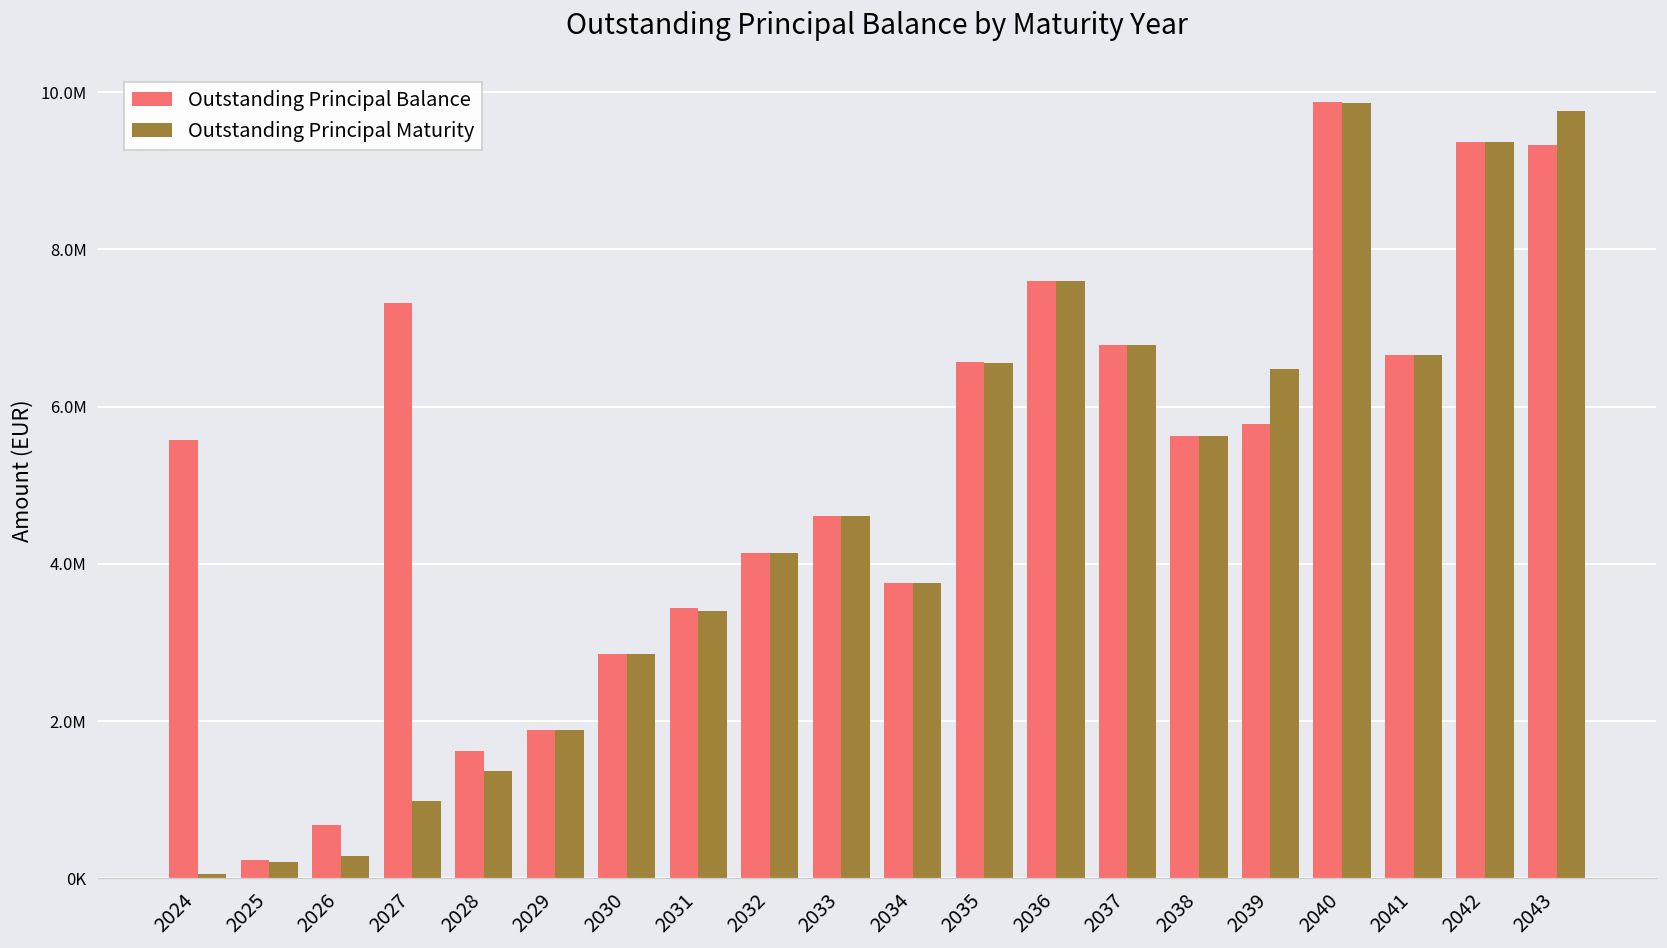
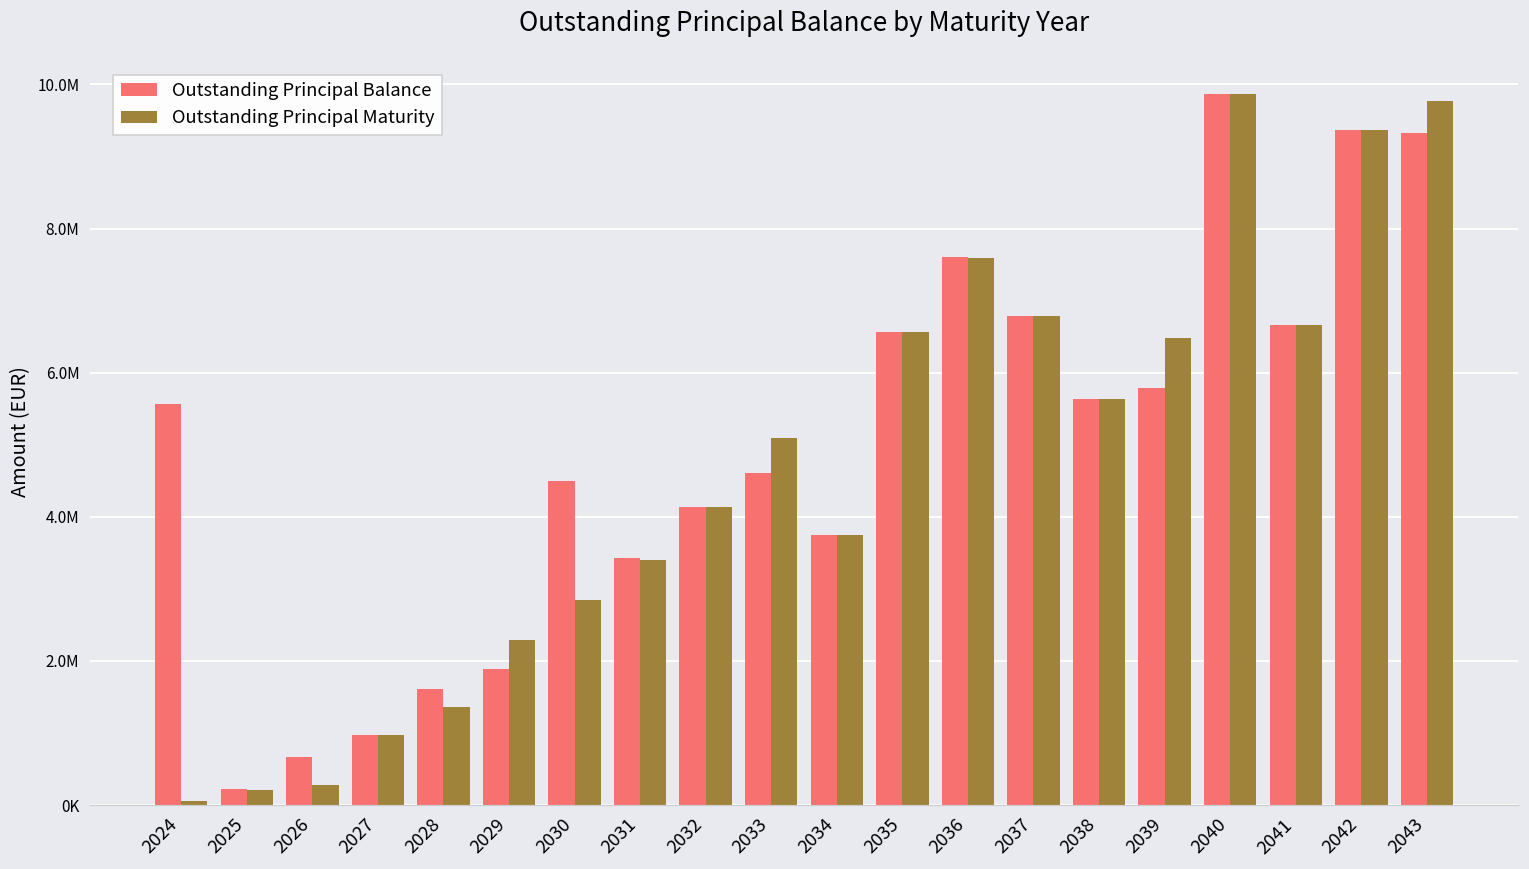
Outstanding Principal Balance, 2027: 7300000 -> 1000000
Outstanding Principal Maturity, 2029: 1900000 -> 2300000
Outstanding Principal Balance, 2030: 2800000 -> 4500000
Outstanding Principal Maturity, 2033: 4600000 -> 5100000
